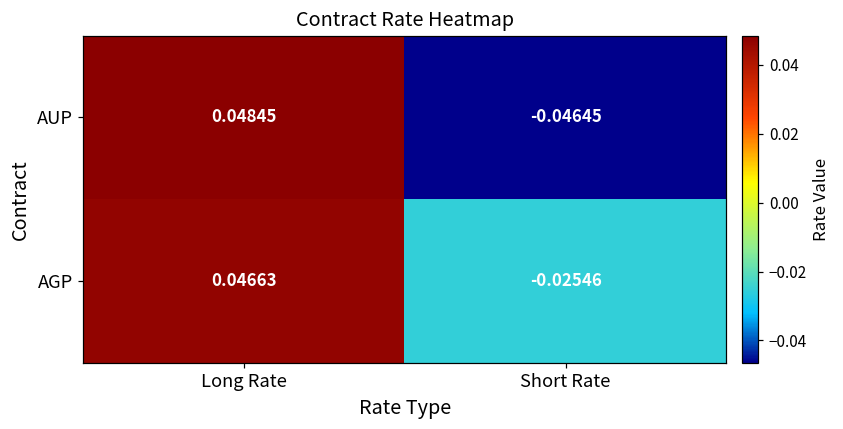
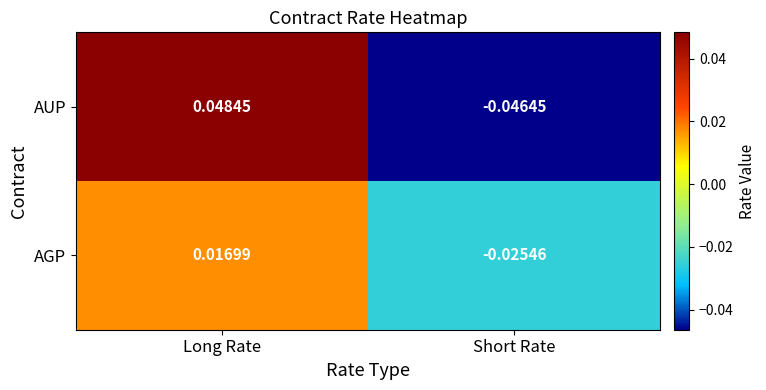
AGP, Long Rate: 0.04663 -> 0.01699
